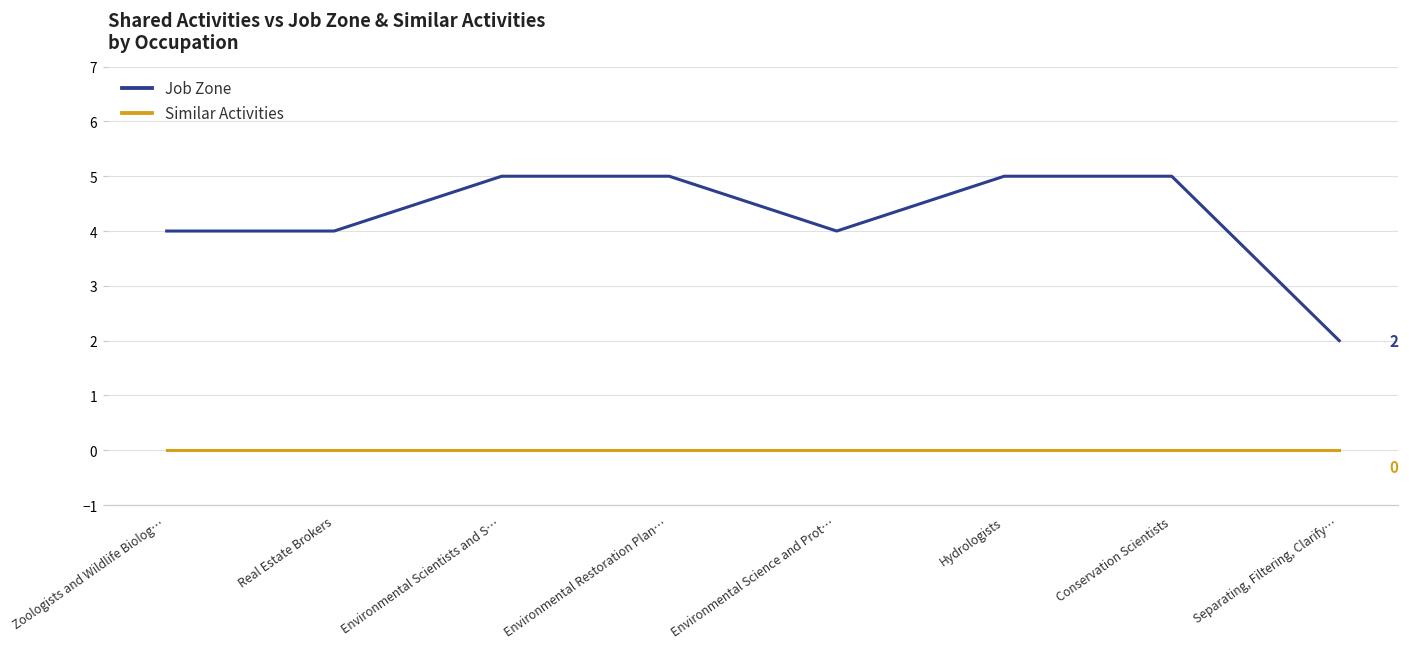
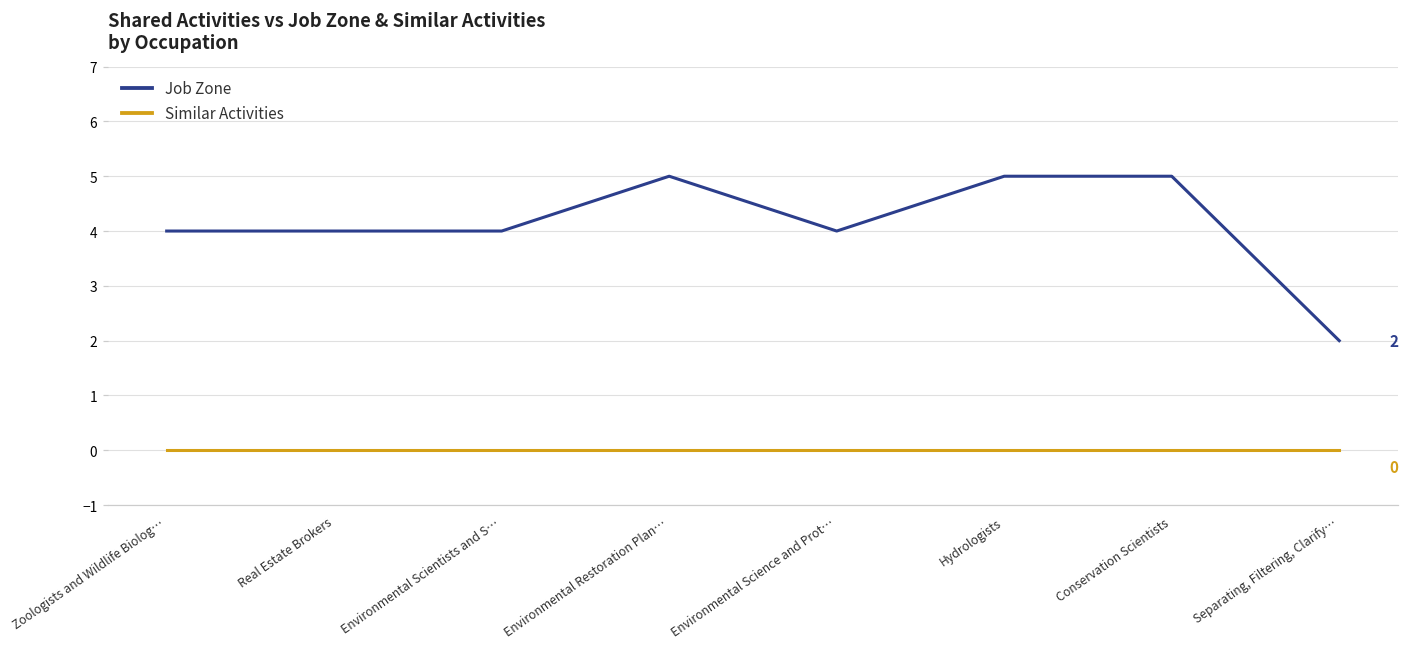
Job Zone, Environmental Scientists and S…: 5 -> 4
